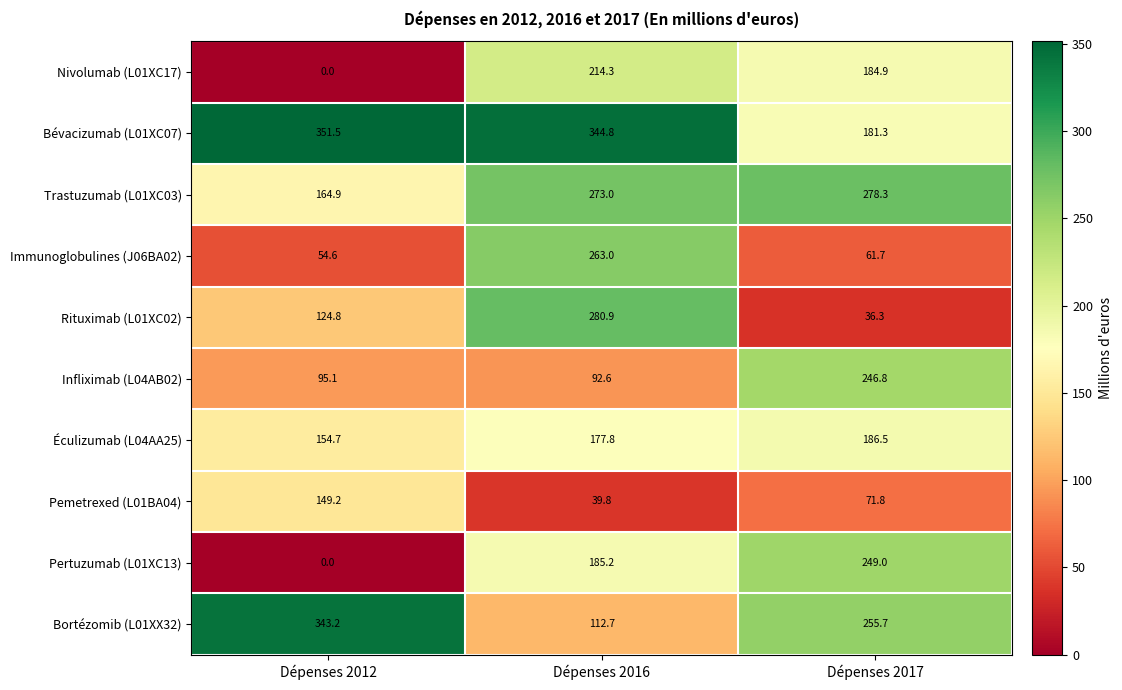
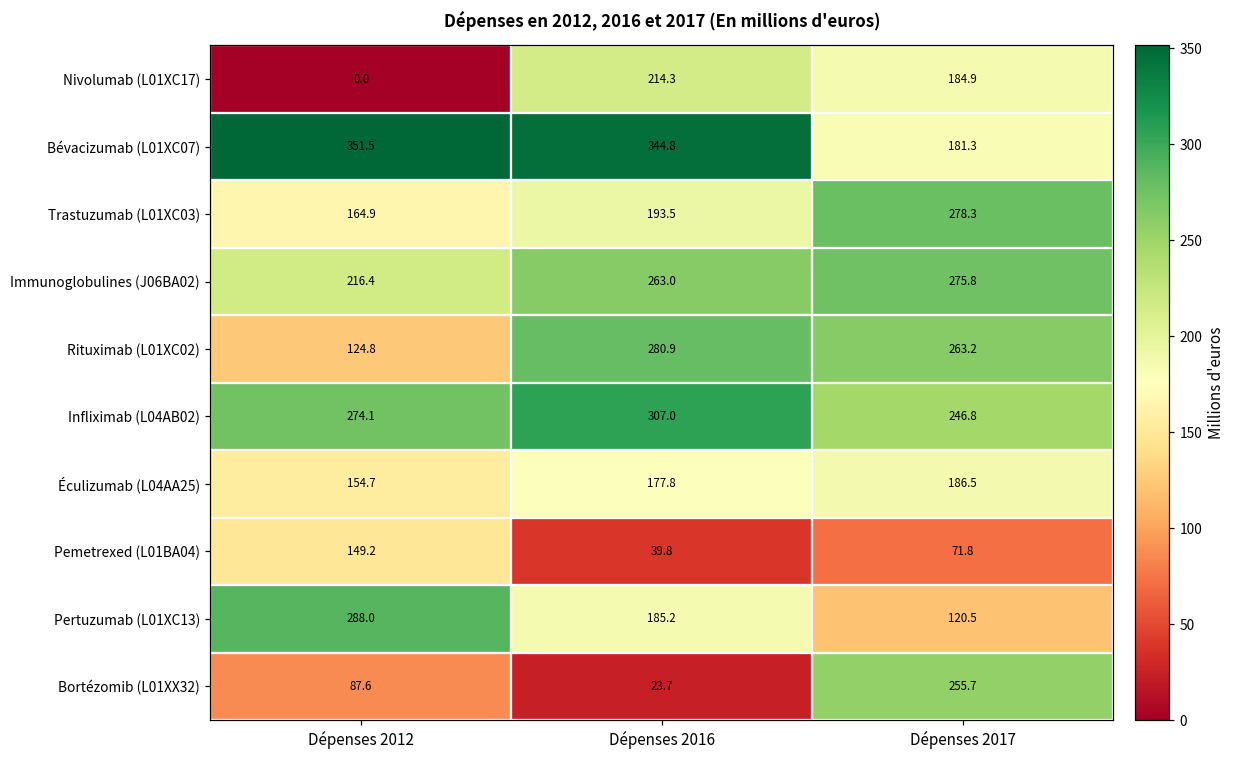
Trastuzumab (L01XC03), Dépenses 2016: 273.0 -> 193.5
Immunoglobulines (J06BA02), Dépenses 2012: 54.6 -> 216.4
Immunoglobulines (J06BA02), Dépenses 2017: 61.7 -> 275.8
Rituximab (L01XC02), Dépenses 2017: 36.3 -> 263.2
Infliximab (L04AB02), Dépenses 2012: 95.1 -> 274.1
Infliximab (L04AB02), Dépenses 2016: 92.6 -> 307.0
Pertuzumab (L01XC13), Dépenses 2012: 0.0 -> 288.0
Pertuzumab (L01XC13), Dépenses 2017: 249.0 -> 120.5
Bortézomib (L01XX32), Dépenses 2012: 343.2 -> 87.6
Bortézomib (L01XX32), Dépenses 2016: 112.7 -> 23.7
